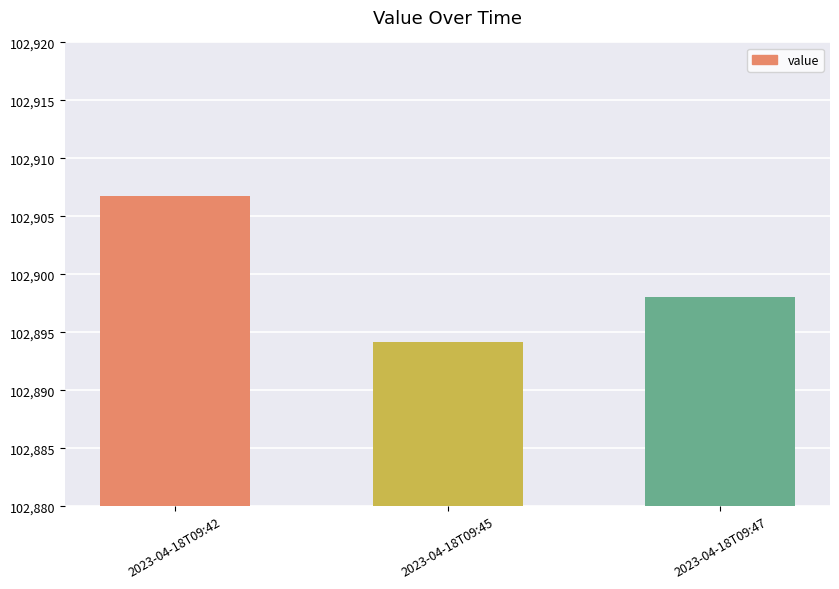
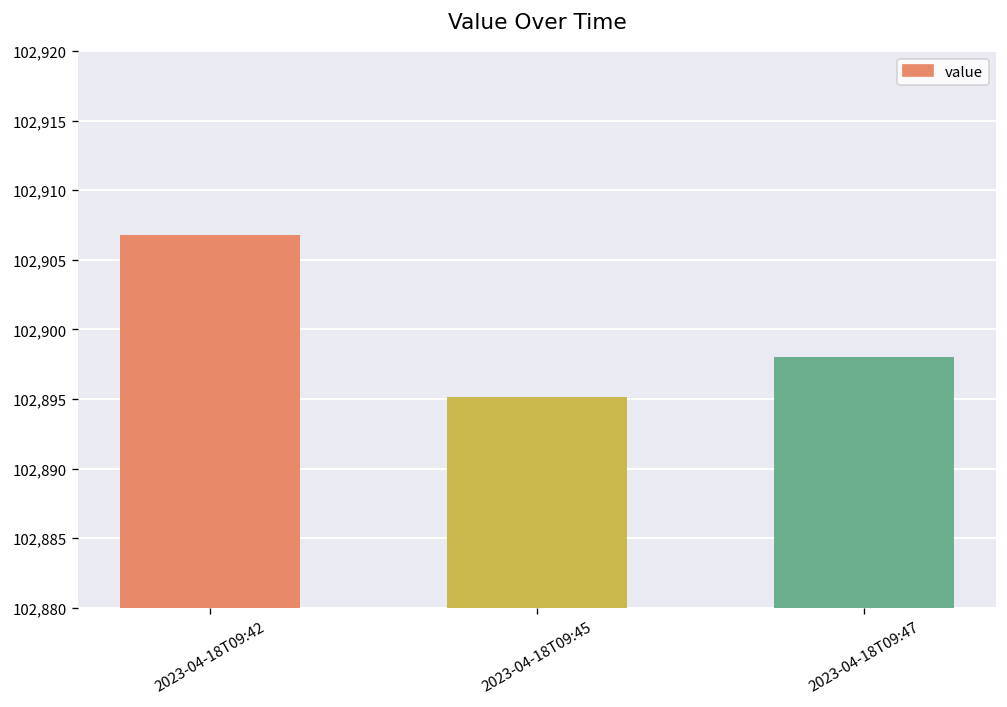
2023-04-18T09:45: 102,894.2 -> 102,895.2
